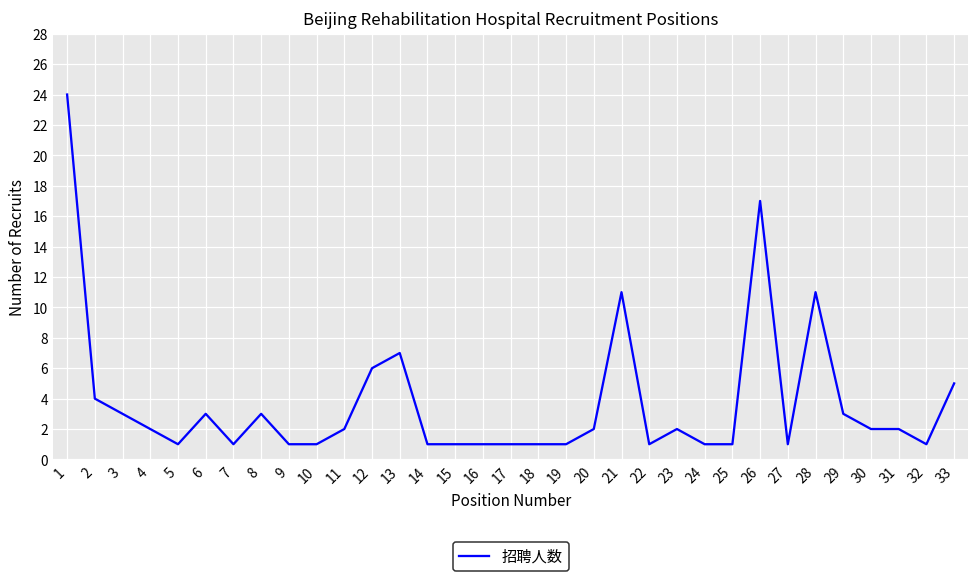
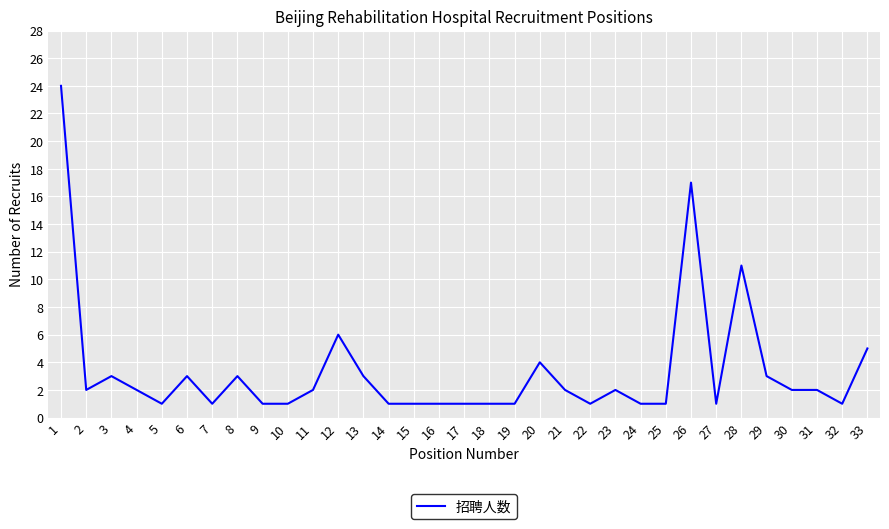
2: 4 -> 2
13: 7 -> 3
20: 2 -> 4
21: 11 -> 2
